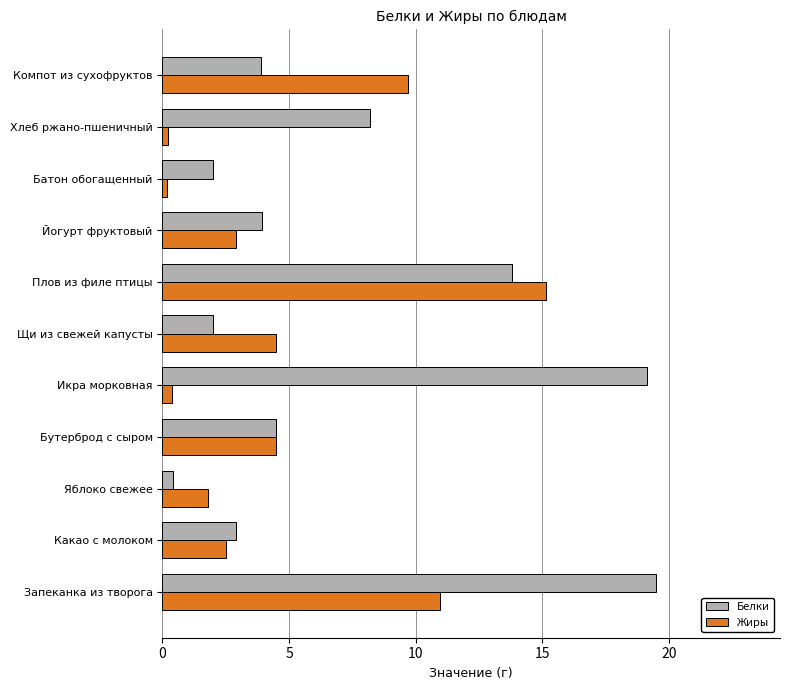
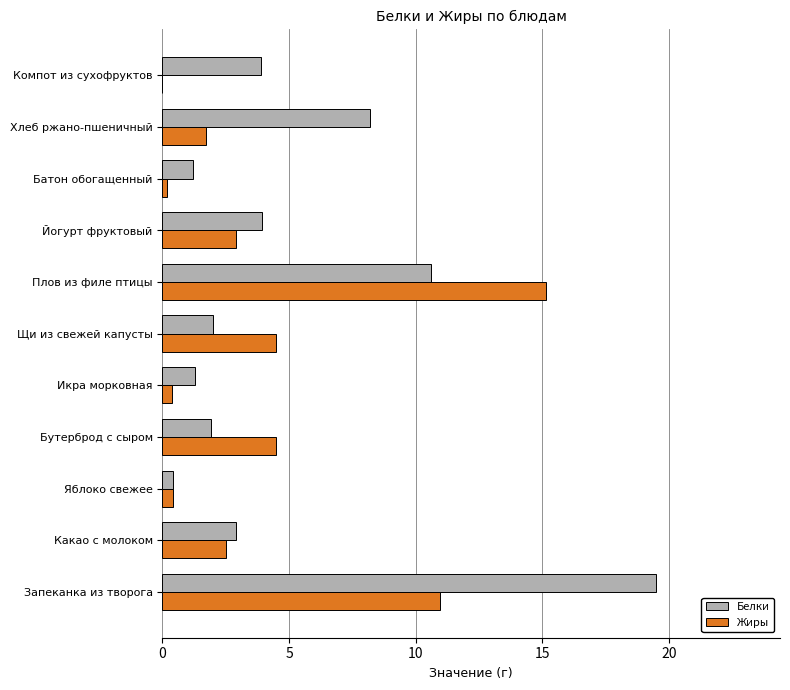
Жиры, Компот из сухофруктов: 9.7 -> 0.0
Жиры, Хлеб ржано-пшеничный: 0.2 -> 1.7
Белки, Батон обогащенный: 2.0 -> 1.2
Белки, Плов из филе птицы: 13.8 -> 10.6
Белки, Икра морковная: 19.1 -> 1.3
Белки, Бутерброд с сыром: 4.5 -> 1.9
Жиры, Яблоко свежее: 1.8 -> 0.4
